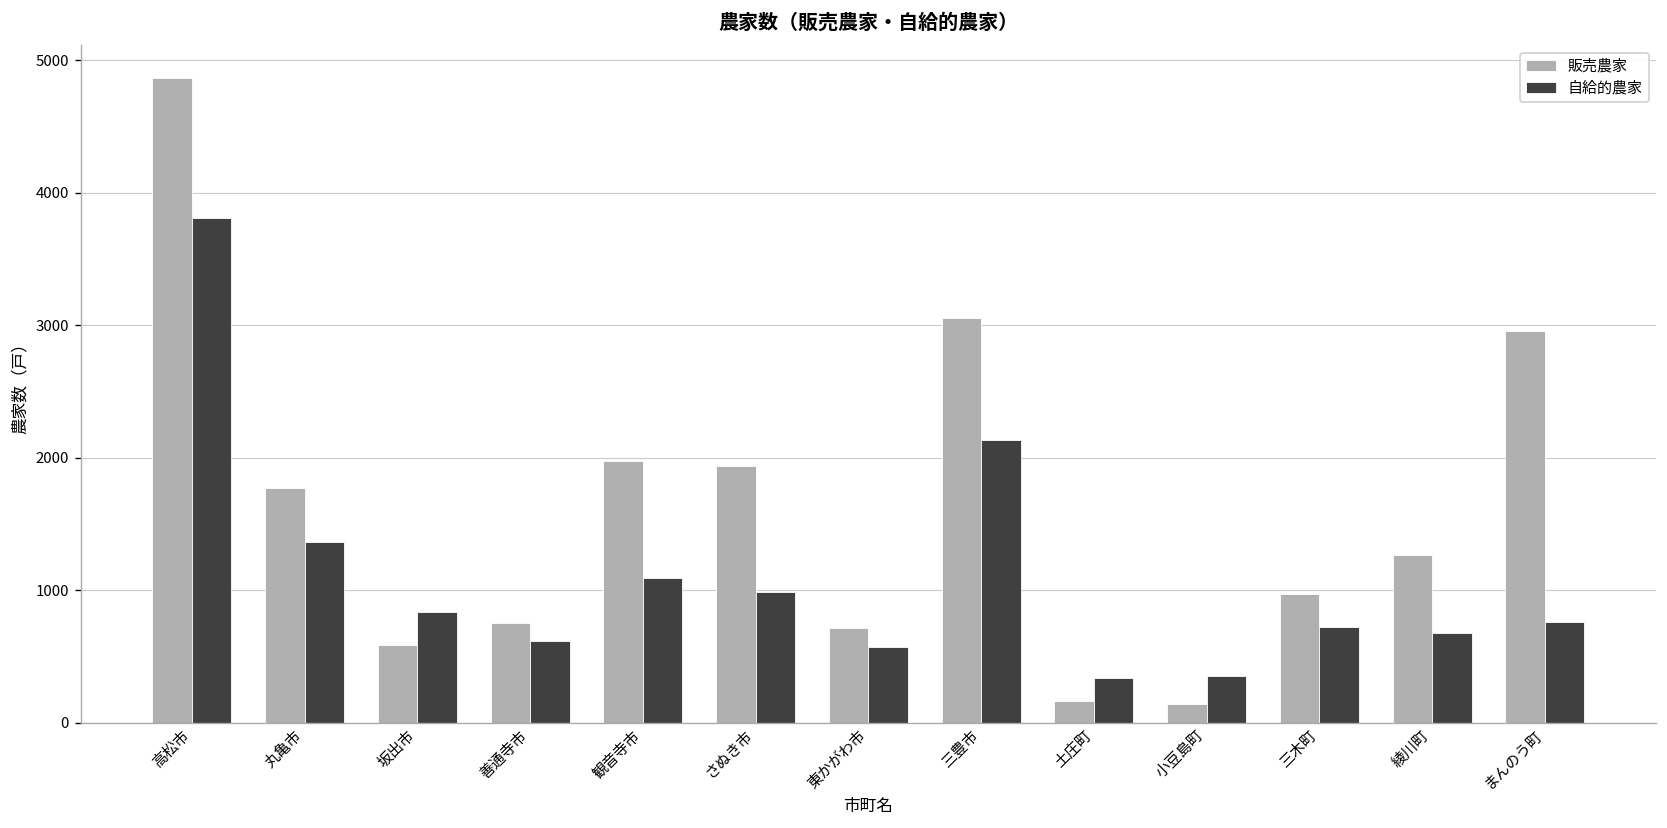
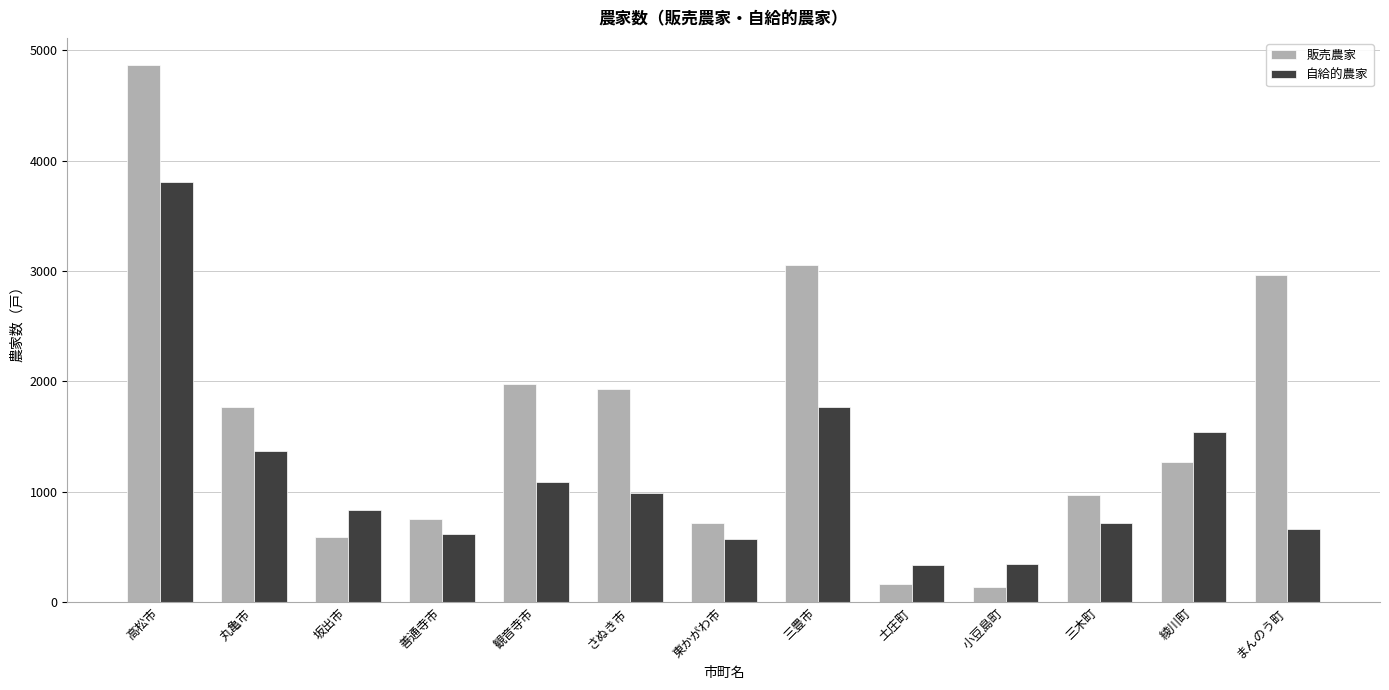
自給的農家, 三豊市: 2140 -> 1770
自給的農家, 綾川町: 670 -> 1540
自給的農家, まんのう町: 760 -> 660
